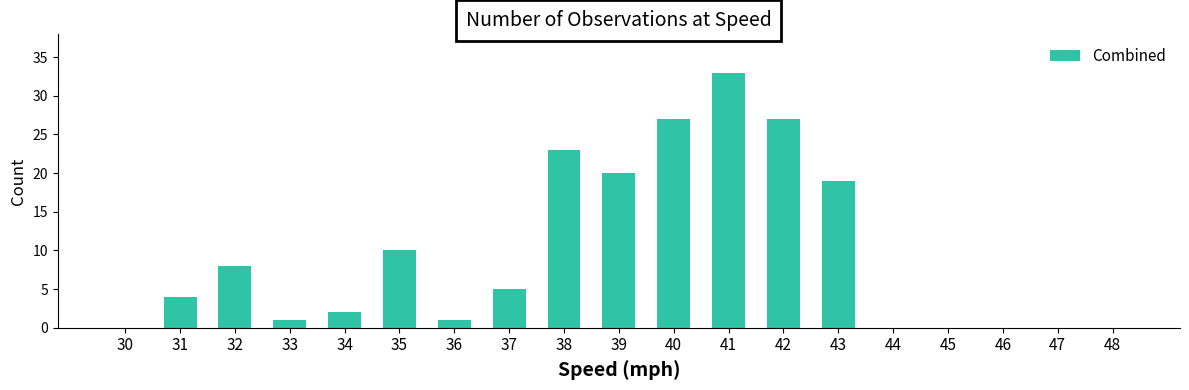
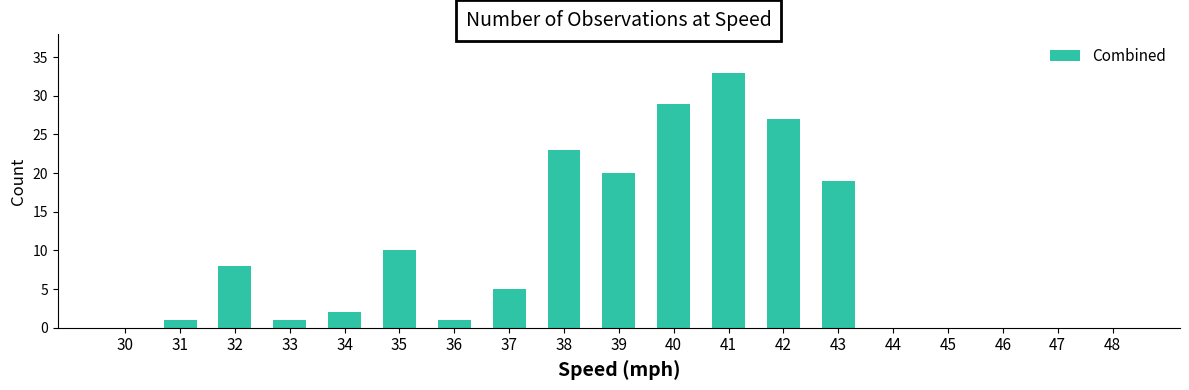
31: 4 -> 1
40: 27 -> 29
